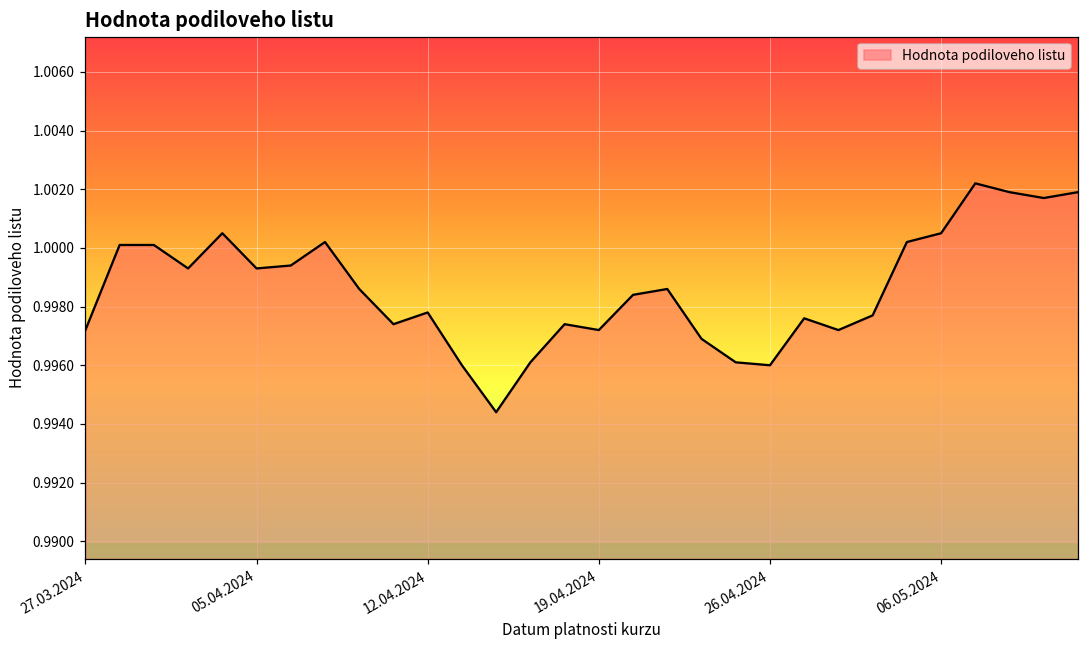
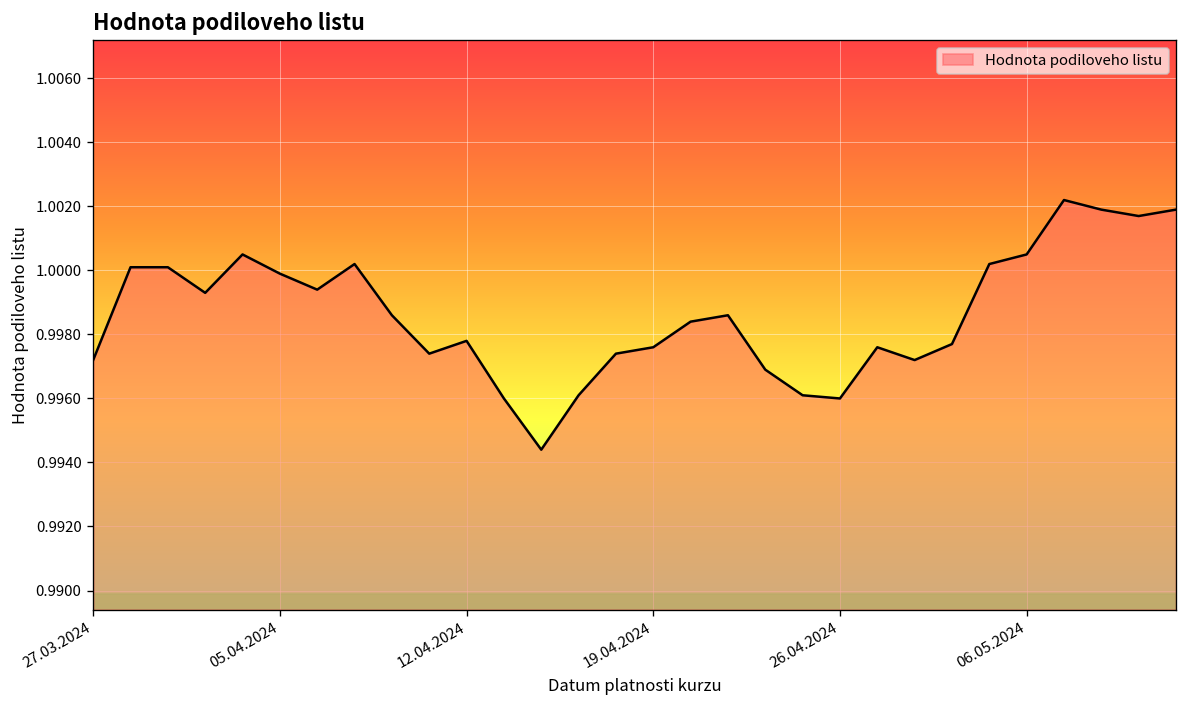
05.04.2024: 0.9993 -> 0.9999
19.04.2024: 0.9972 -> 0.9976
